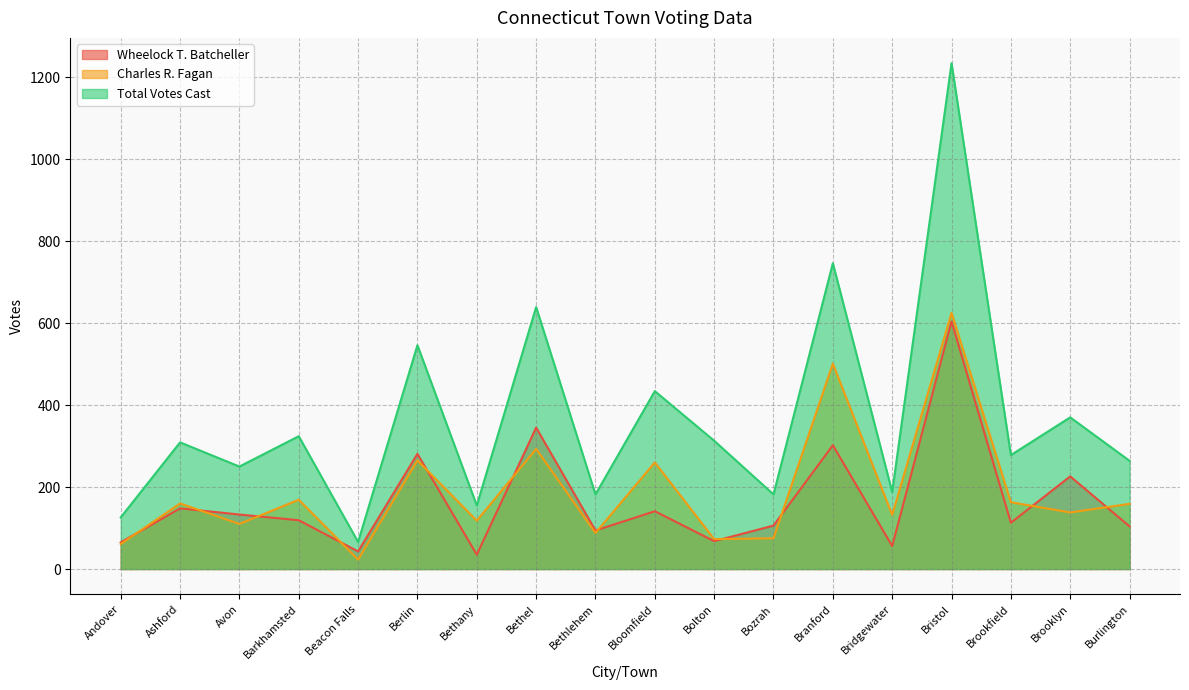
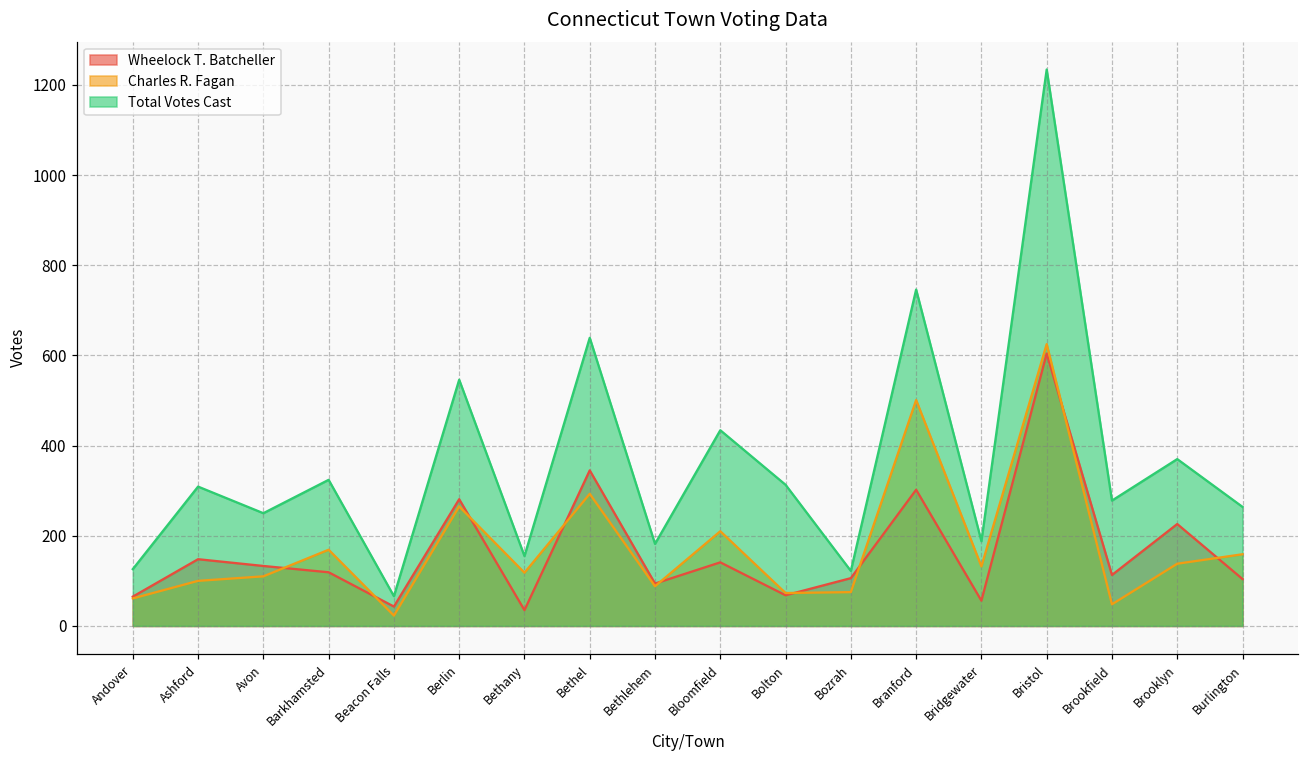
Charles R. Fagan, Ashford: 160 -> 100
Charles R. Fagan, Bloomfield: 260 -> 210
Total Votes Cast, Bozrah: 180 -> 120
Charles R. Fagan, Brookfield: 160 -> 50
